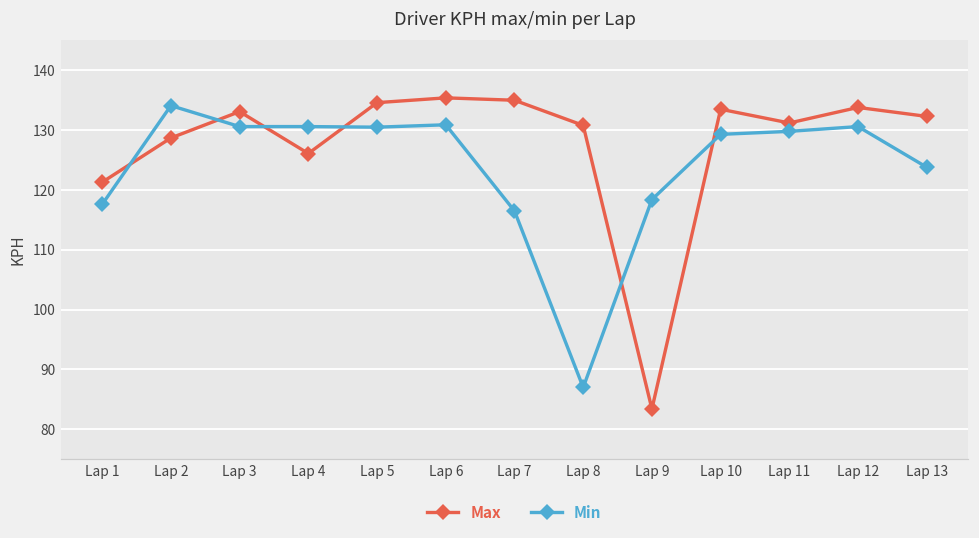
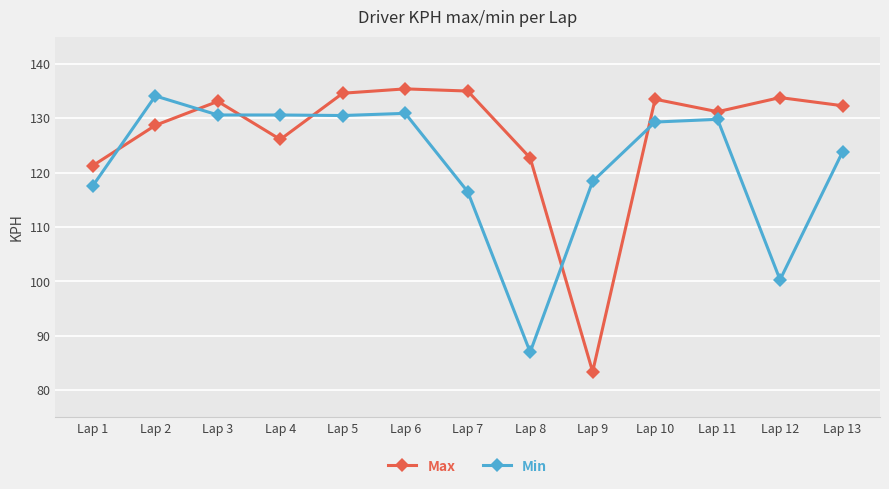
Max, Lap 8: 131 -> 123
Min, Lap 12: 131 -> 100
